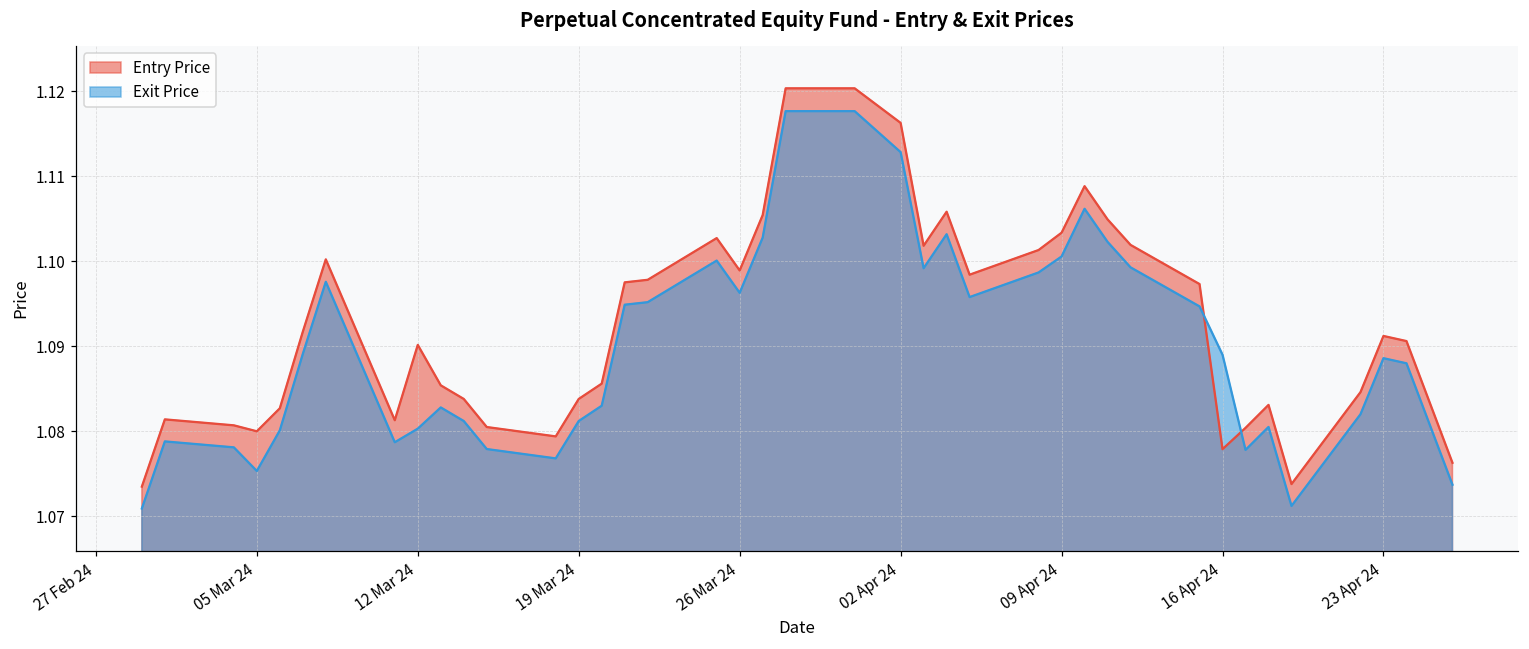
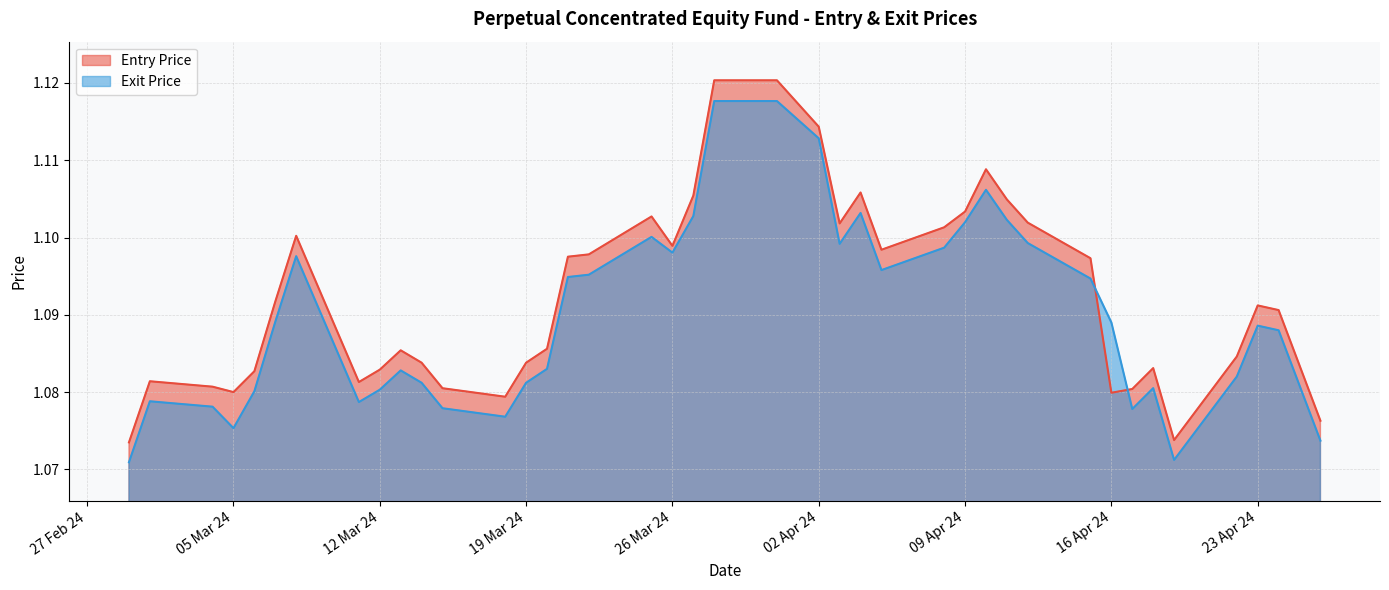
Entry Price, 12 Mar 24: 1.090 -> 1.083
Exit Price, 26 Mar 24: 1.096 -> 1.098
Entry Price, 02 Apr 24: 1.116 -> 1.114
Exit Price, 09 Apr 24: 1.101 -> 1.102
Entry Price, 16 Apr 24: 1.078 -> 1.080
